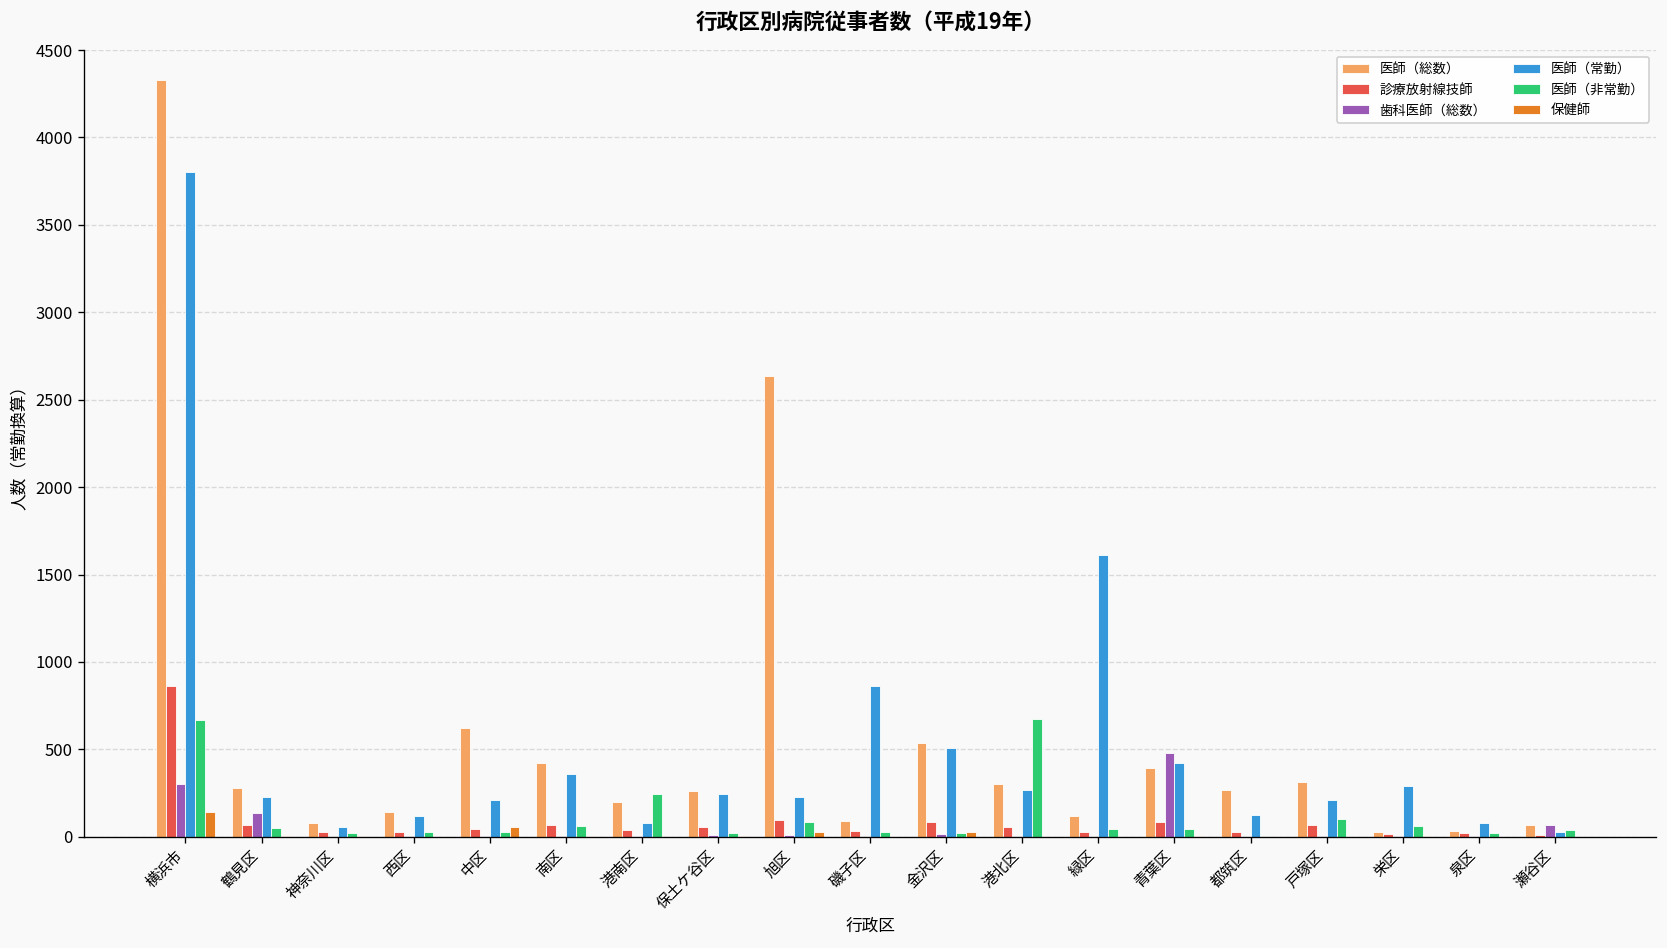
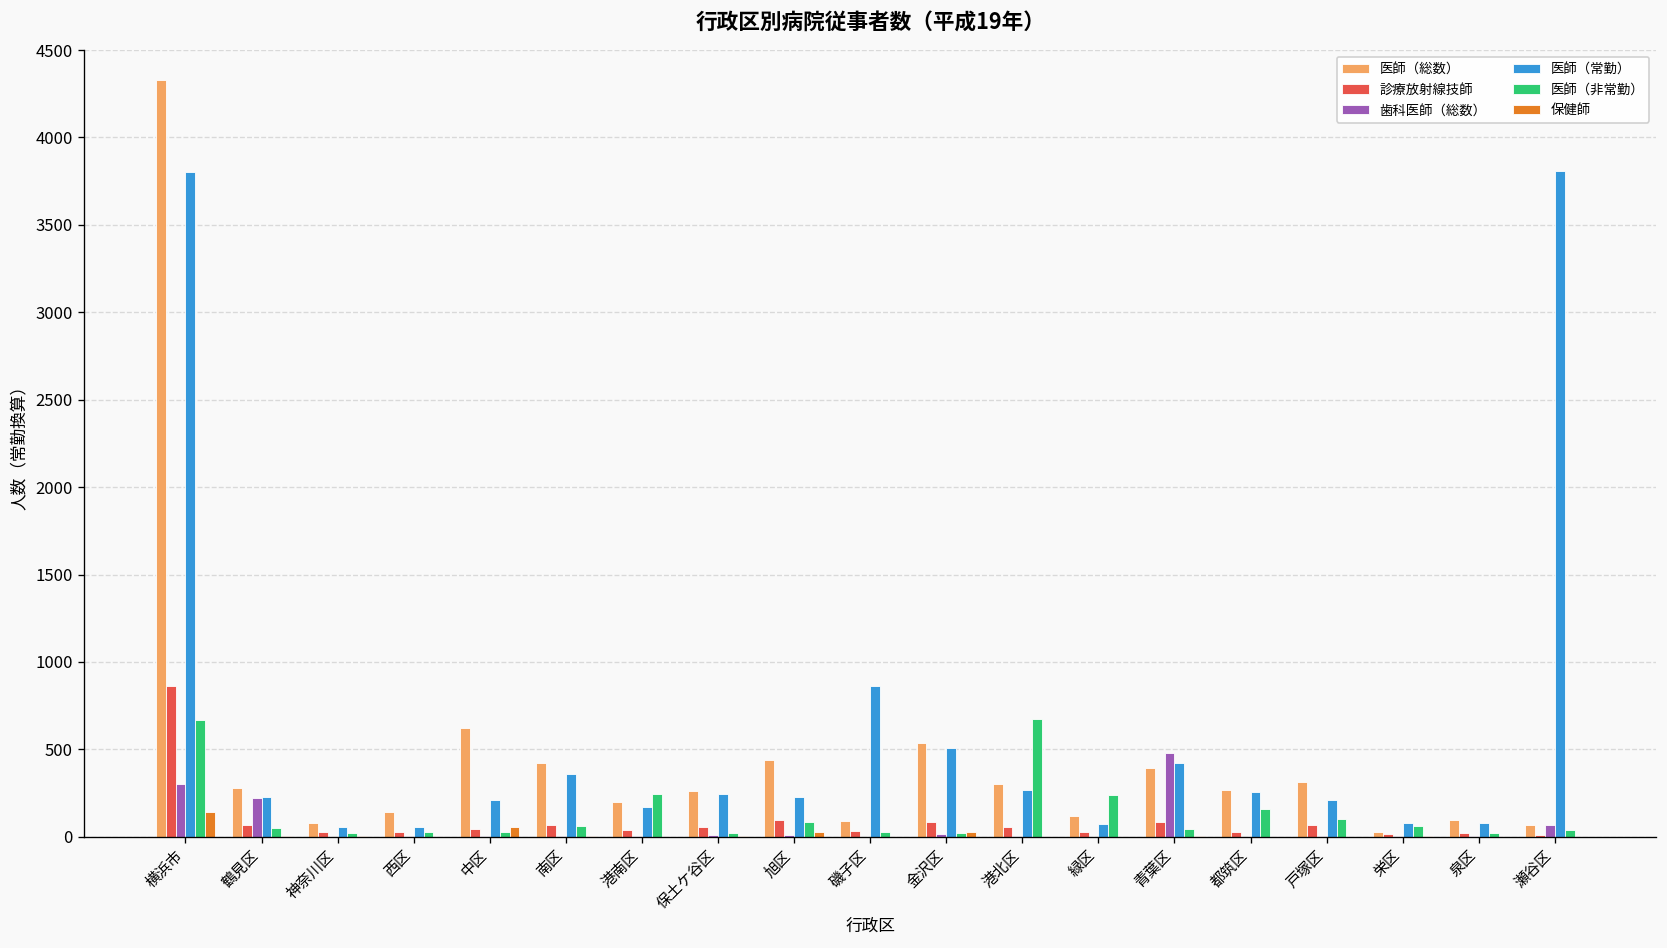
歯科医師（総数）, 鶴見区: 140 -> 220
医師（常勤）, 西区: 120 -> 50
医師（常勤）, 港南区: 80 -> 170
医師（総数）, 旭区: 2640 -> 440
医師（常勤）, 緑区: 1610 -> 70
医師（非常勤）, 緑区: 40 -> 240
医師（常勤）, 都筑区: 130 -> 260
医師（非常勤）, 都筑区: 10 -> 160
医師（常勤）, 栄区: 290 -> 80
医師（総数）, 泉区: 30 -> 100
医師（常勤）, 瀬谷区: 30 -> 3810
